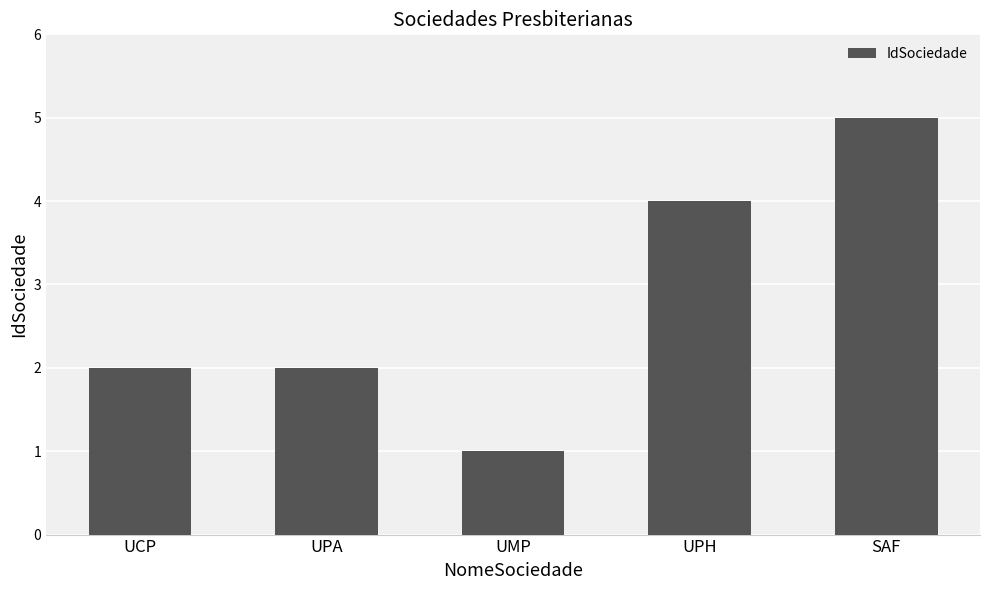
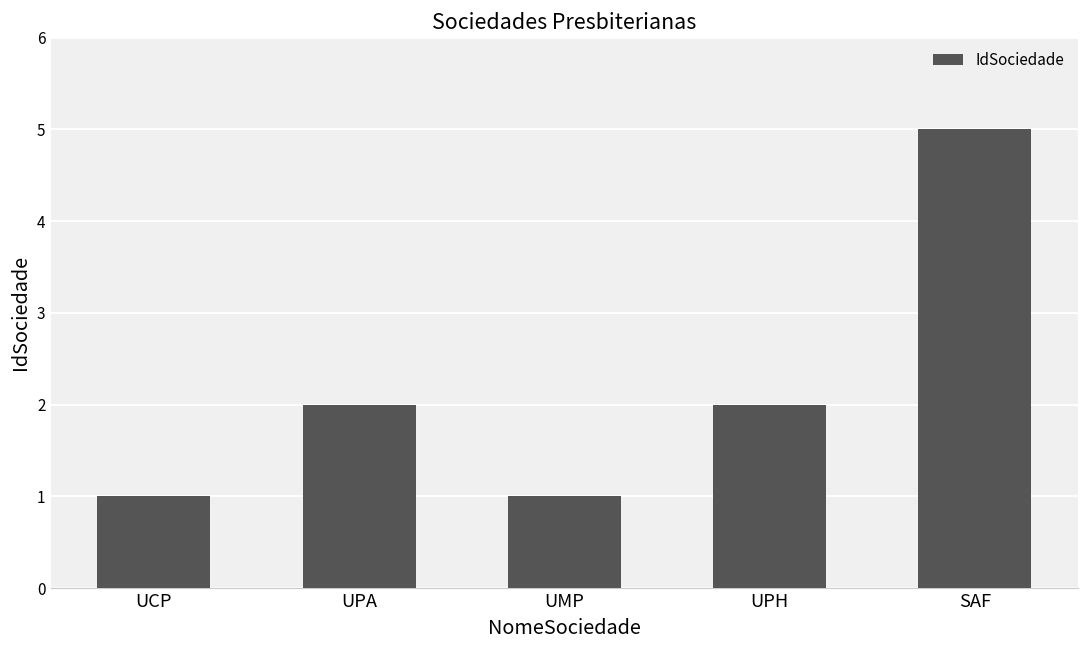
UCP: 2 -> 1
UPH: 4 -> 2
